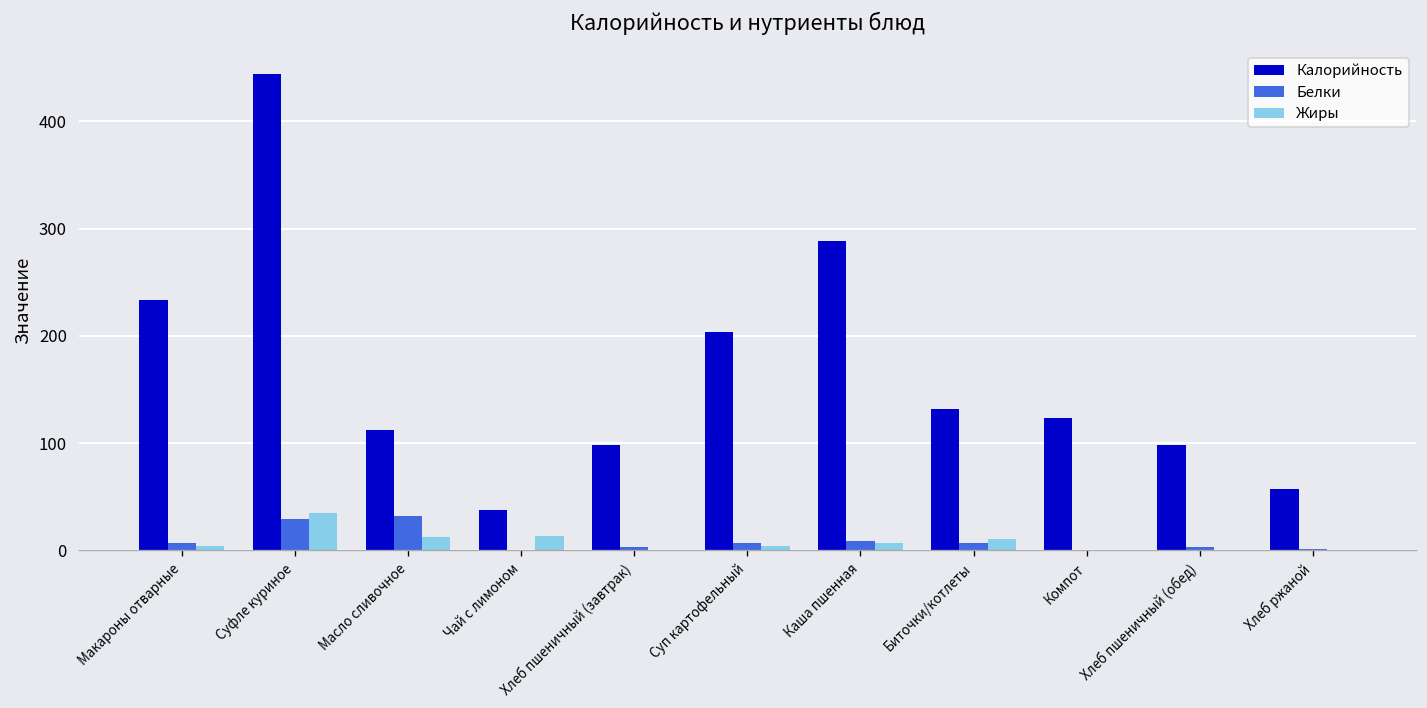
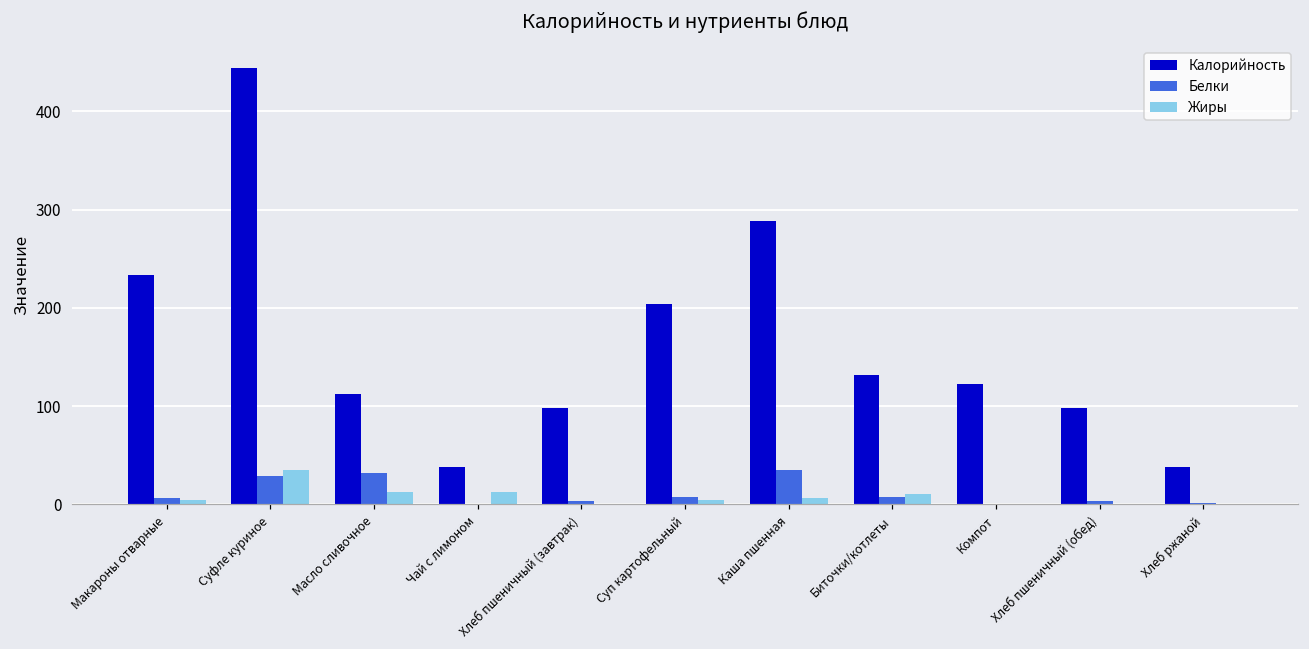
Белки, Каша пшенная: 10 -> 30
Калорийность, Хлеб ржаной: 60 -> 40
